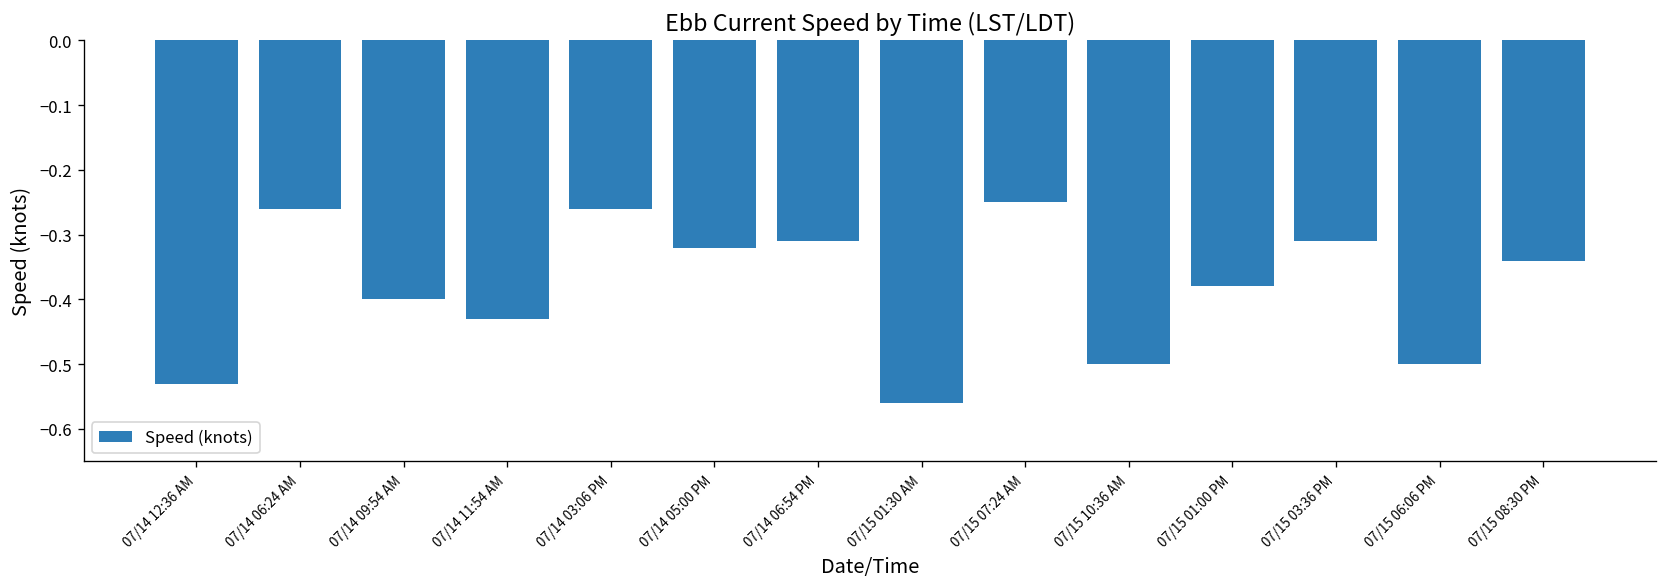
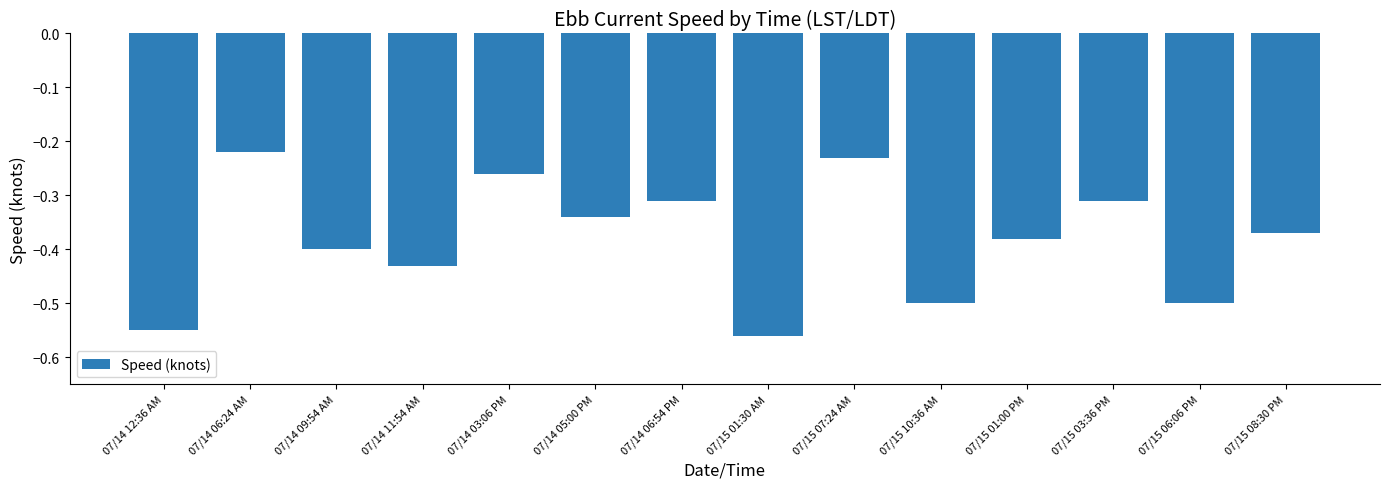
07/14 12:36 AM: -0.53 -> -0.55
07/14 06:24 AM: -0.26 -> -0.22
07/14 05:00 PM: -0.32 -> -0.34
07/15 07:24 AM: -0.25 -> -0.23
07/15 08:30 PM: -0.34 -> -0.37
